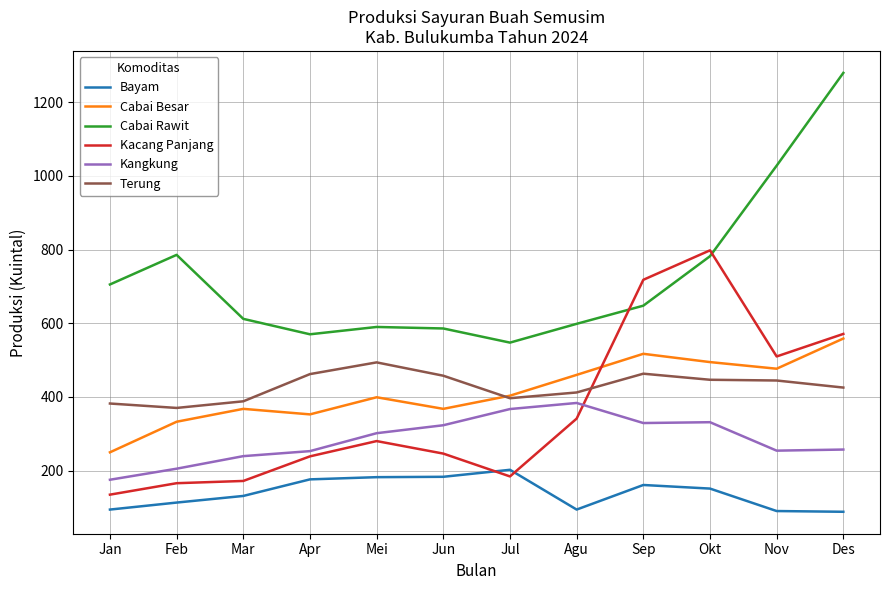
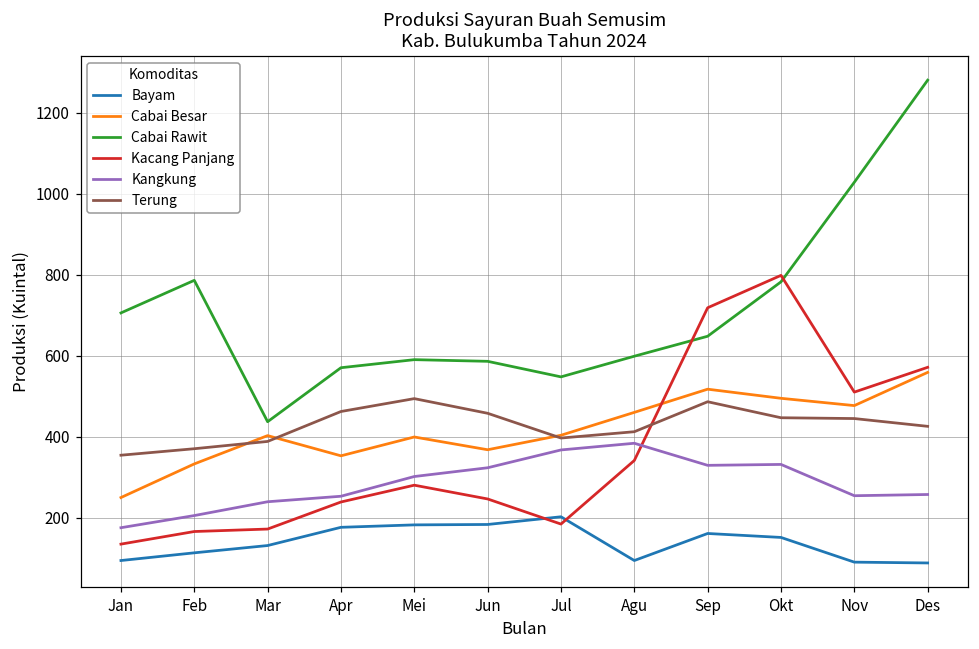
Terung, Jan: 380 -> 350
Cabai Besar, Mar: 370 -> 400
Cabai Rawit, Mar: 610 -> 440
Terung, Sep: 460 -> 490
